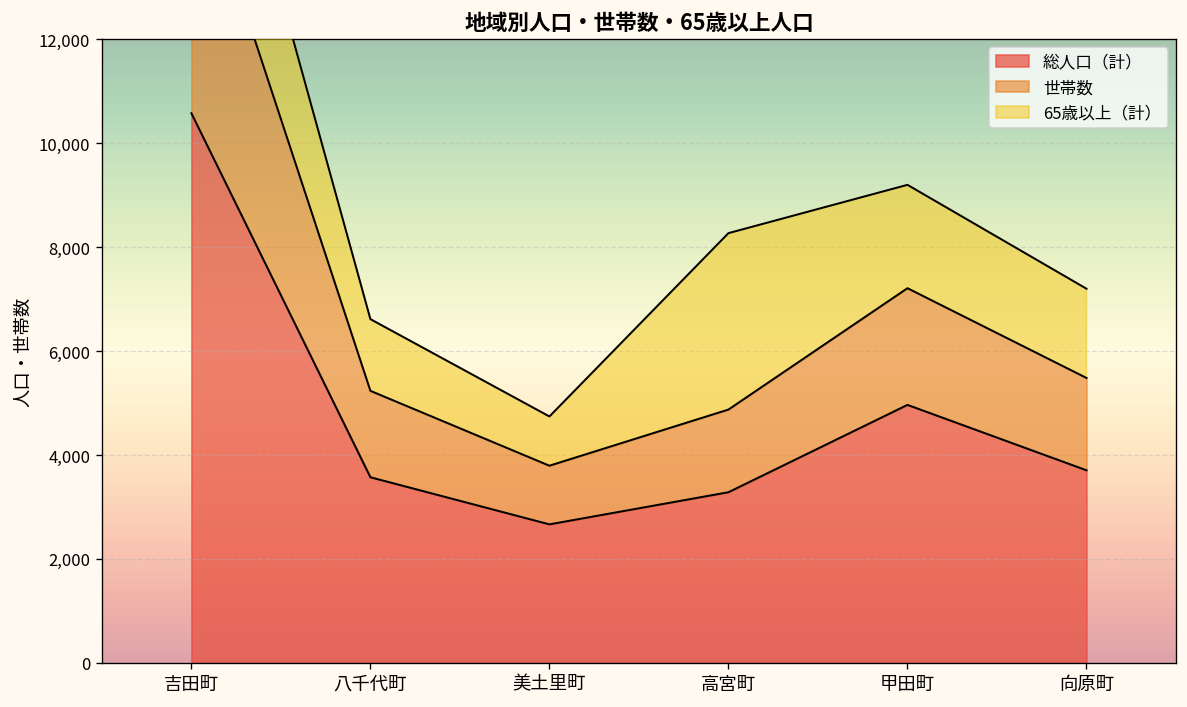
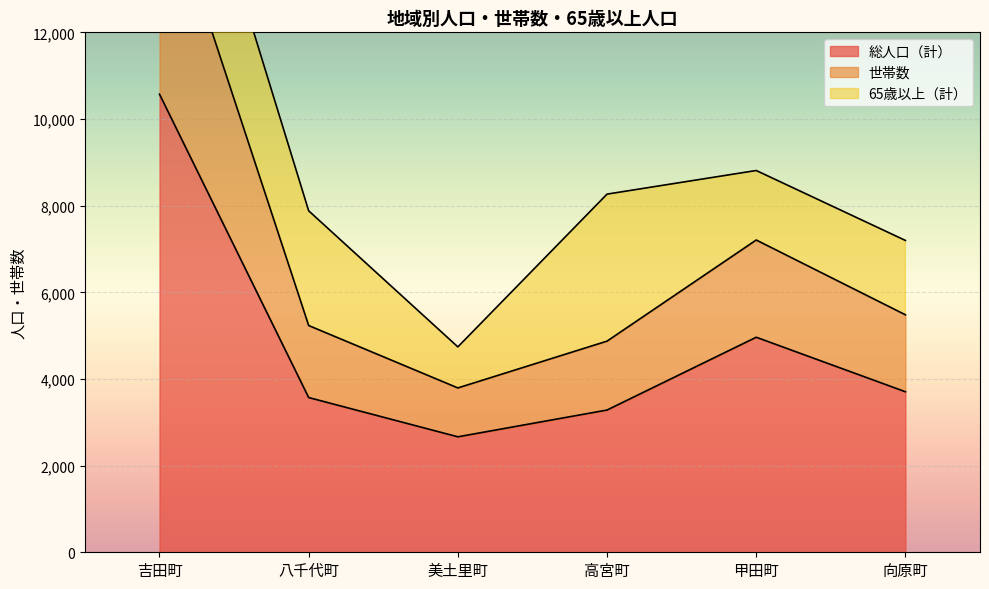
65歳以上（計）, 八千代町: 1,400 -> 2,600
65歳以上（計）, 甲田町: 2,000 -> 1,600
